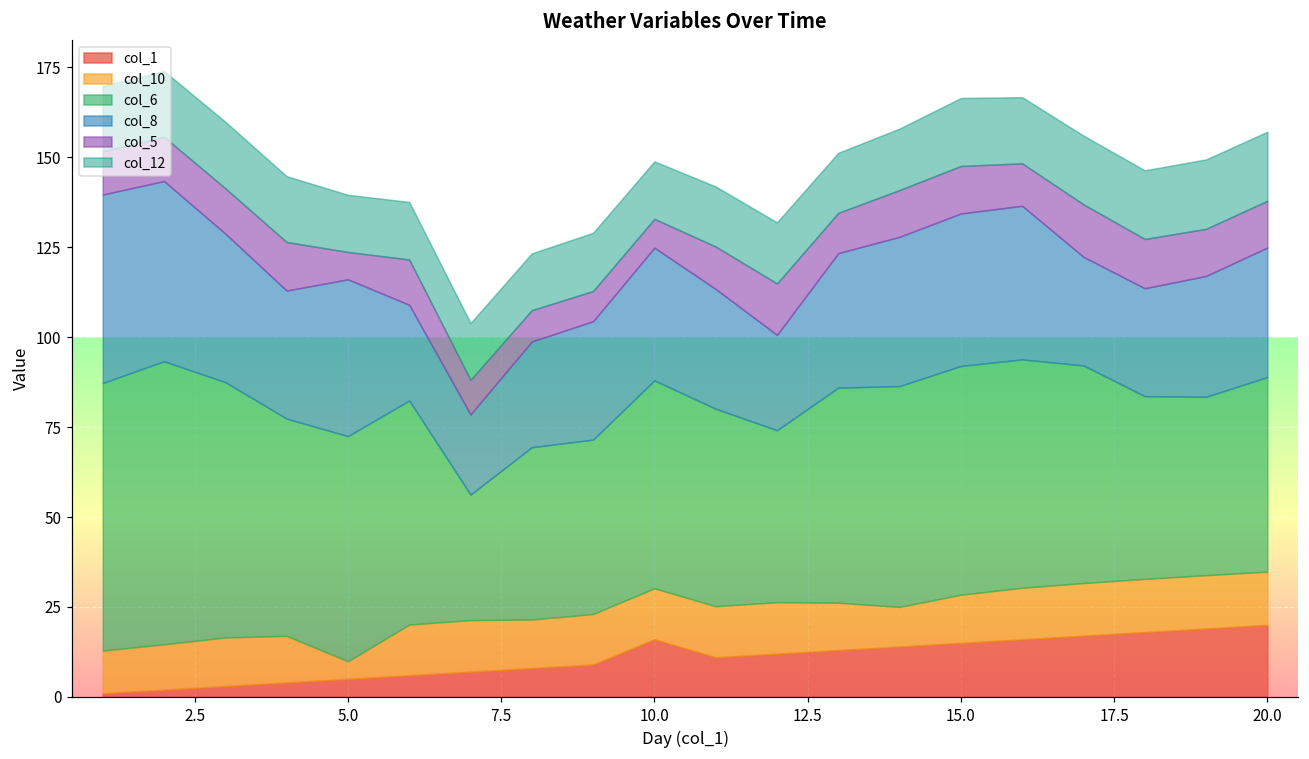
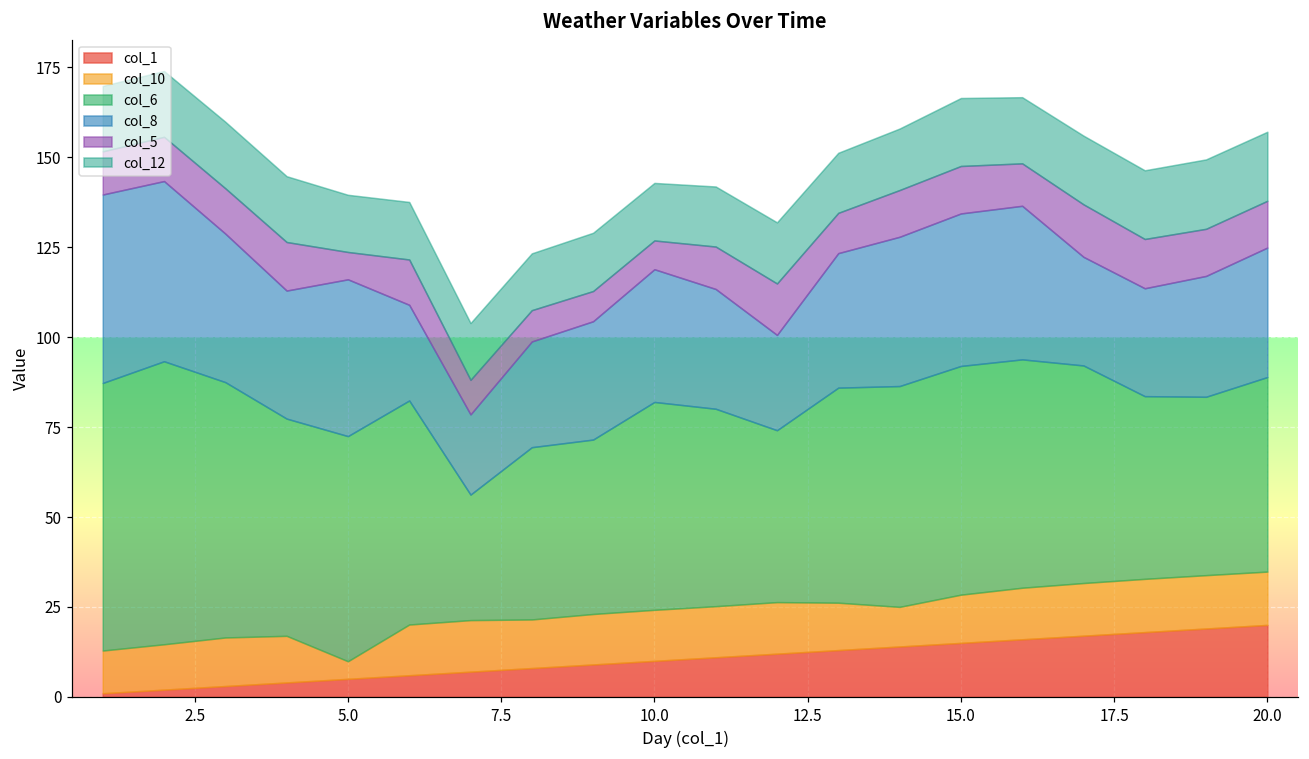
col_1, 10.0: 16 -> 10
